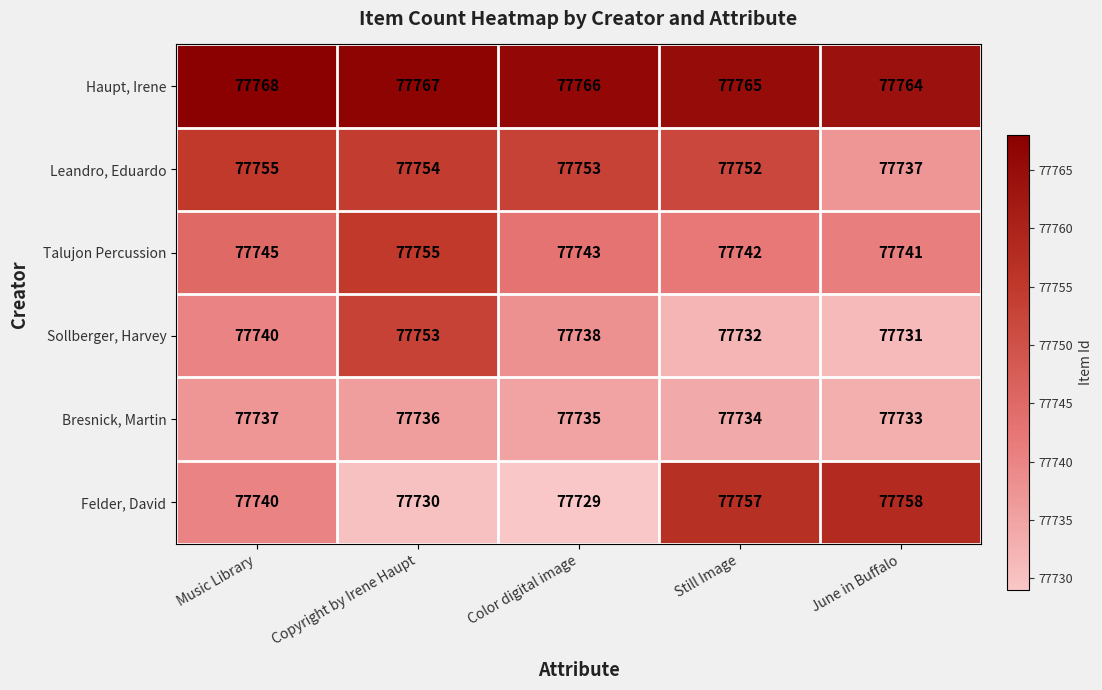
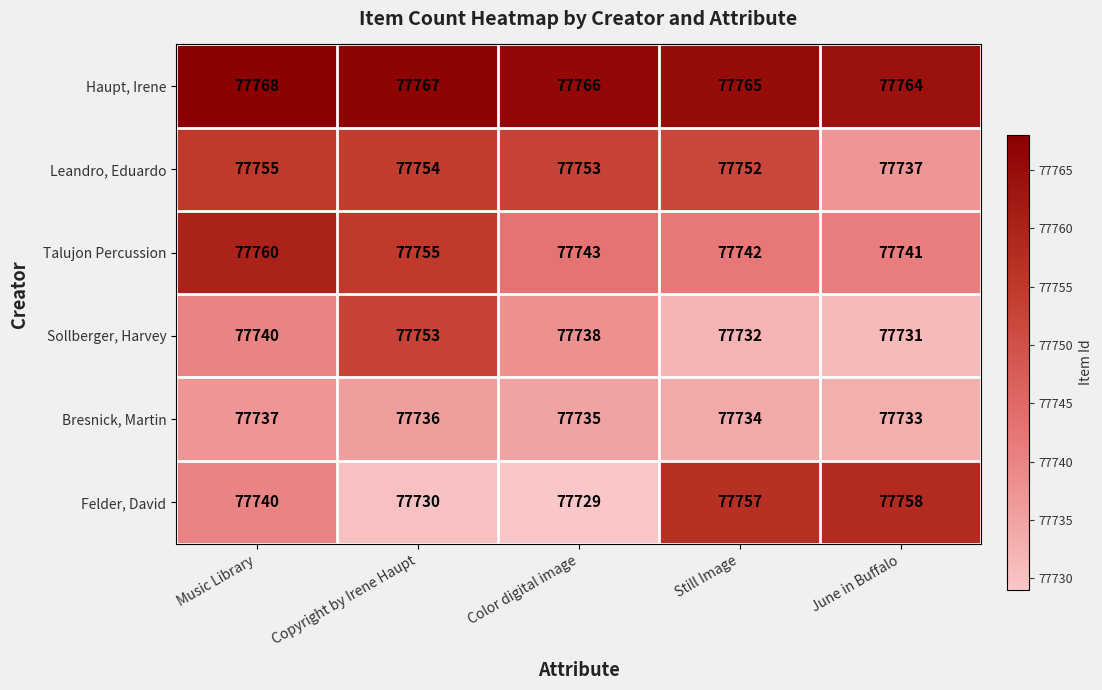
Talujon Percussion, Music Library: 77745 -> 77760
